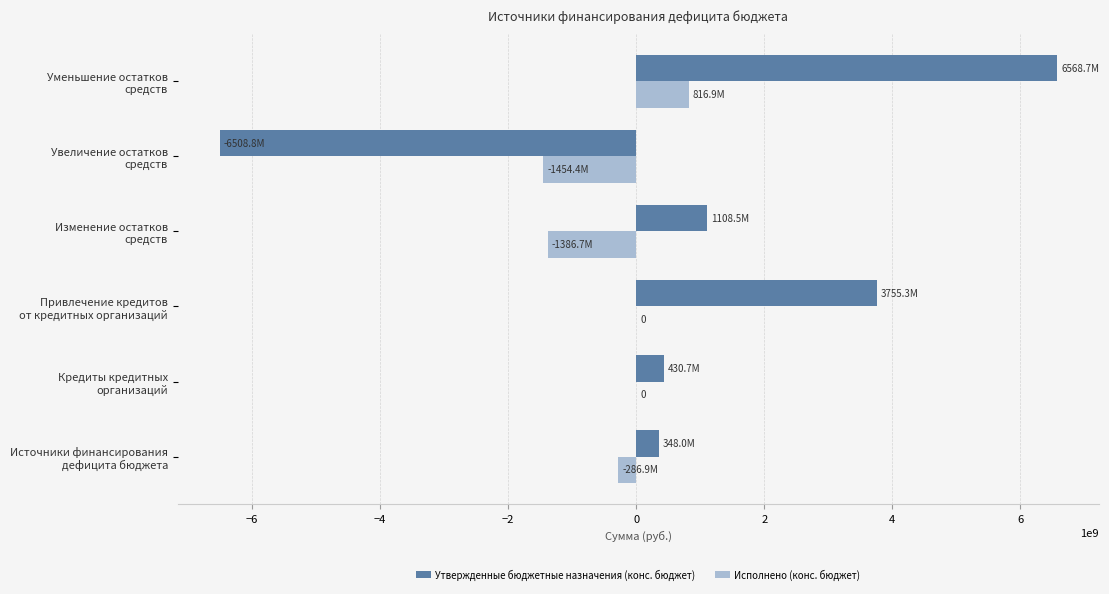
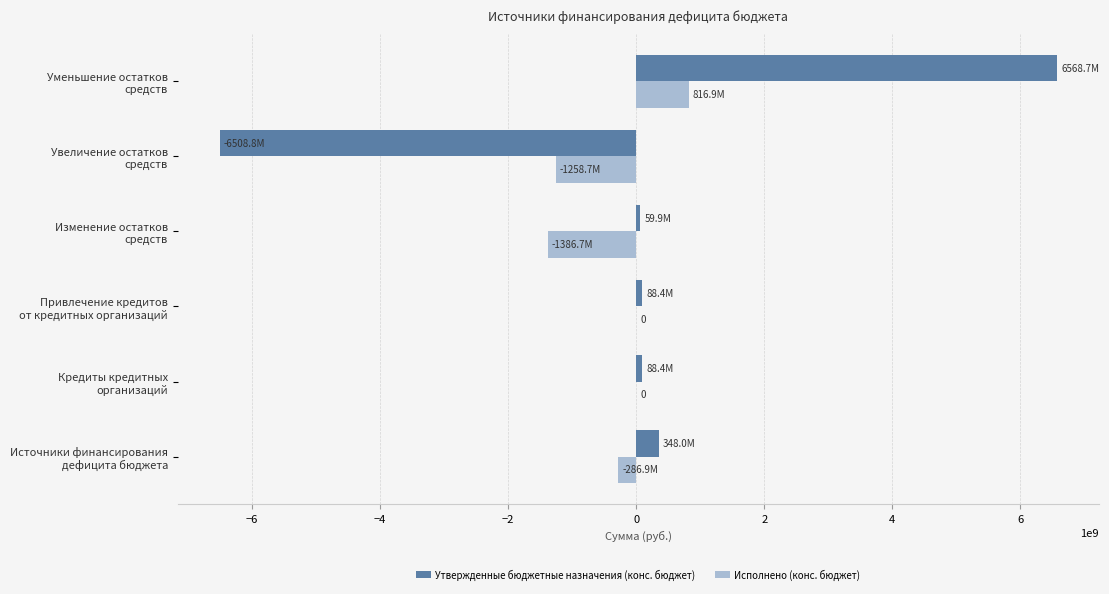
Исполнено (конс. бюджет), Увеличение остатков средств: -1454.4М -> -1258.7М
Утвержденные бюджетные назначения (конс. бюджет), Изменение остатков средств: 1108.5М -> 59.9М
Утвержденные бюджетные назначения (конс. бюджет), Привлечение кредитов от кредитных организаций: 3755.3М -> 88.4М
Утвержденные бюджетные назначения (конс. бюджет), Кредиты кредитных организаций: 430.7М -> 88.4М
